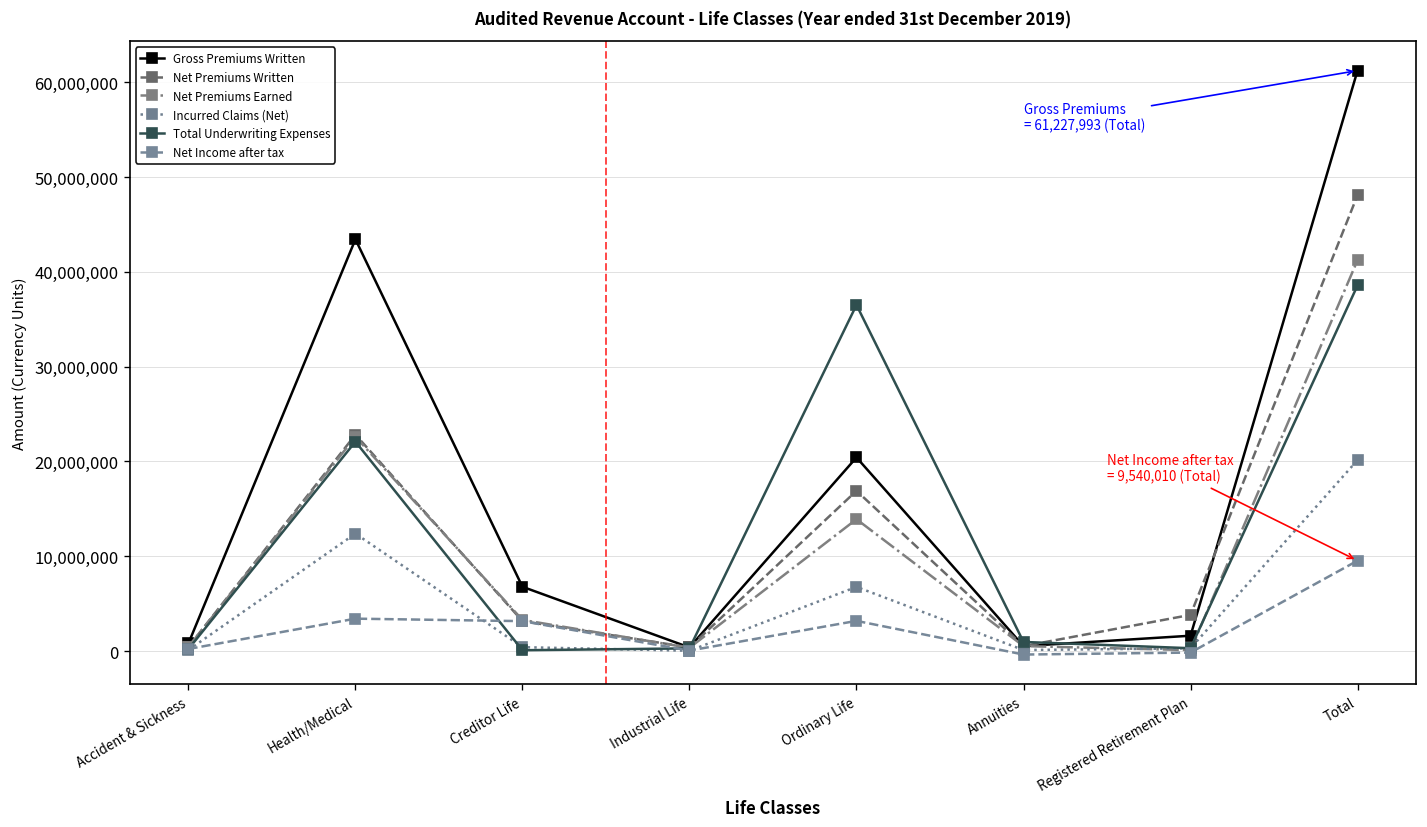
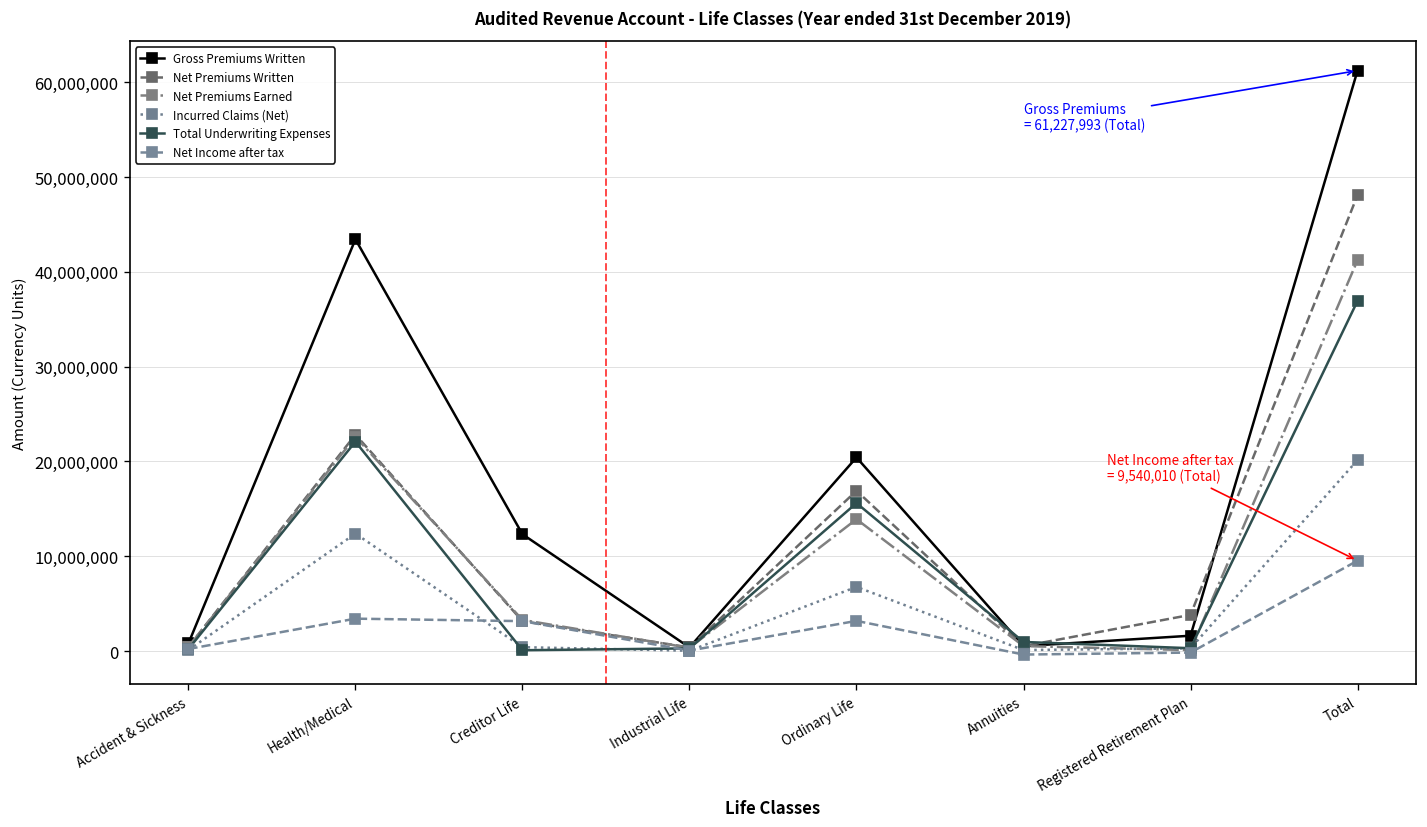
Gross Premiums Written, Creditor Life: 7,000,000 -> 12,000,000
Total Underwriting Expenses, Ordinary Life: 37,000,000 -> 16,000,000
Total Underwriting Expenses, Total: 39,000,000 -> 37,000,000
